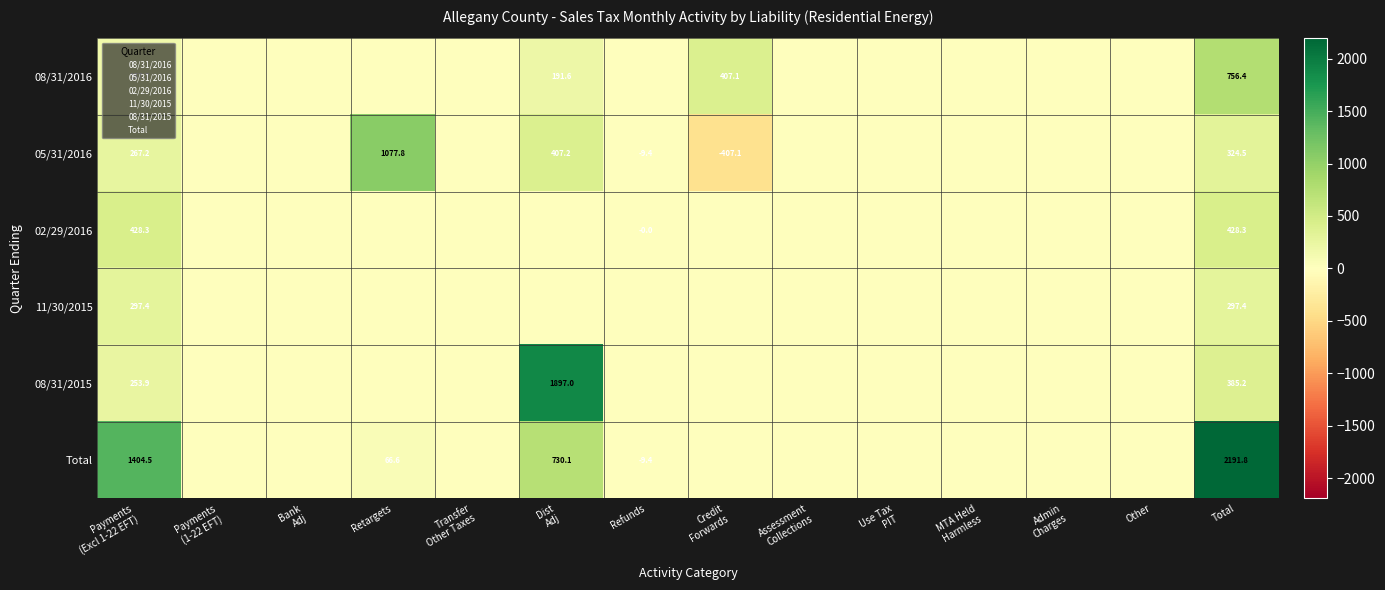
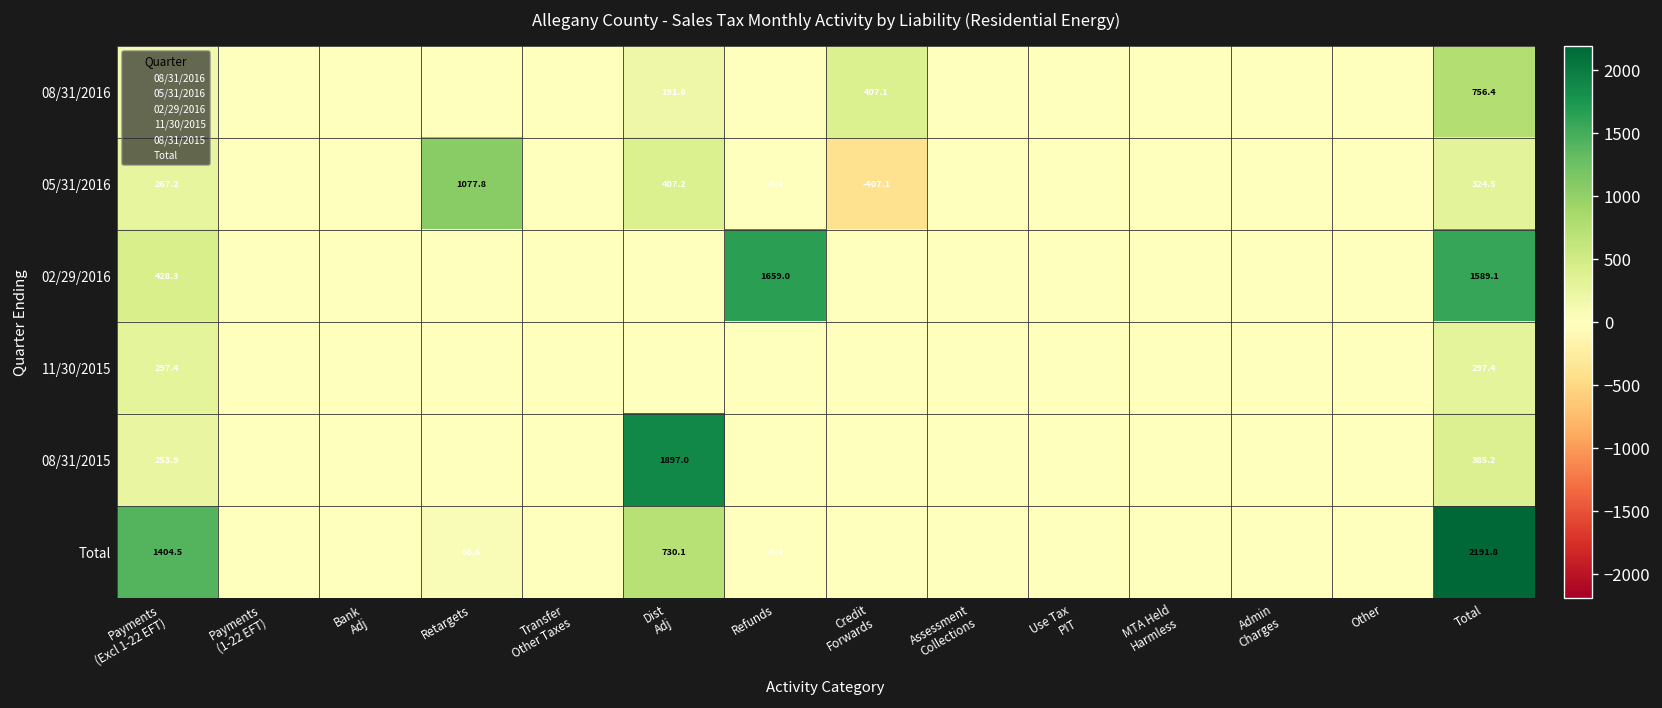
02/29/2016, Refunds: -0.0 -> 1659.0
02/29/2016, Total: 428.3 -> 1589.1
